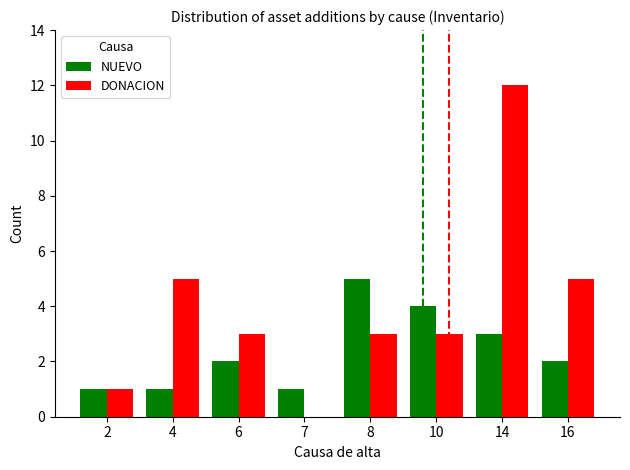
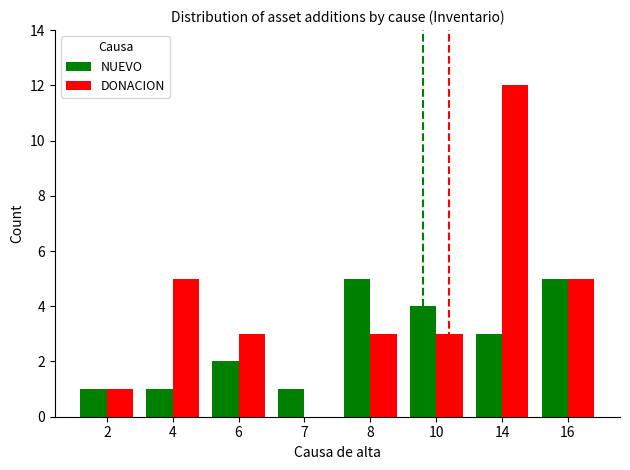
NUEVO, 16: 2 -> 5
